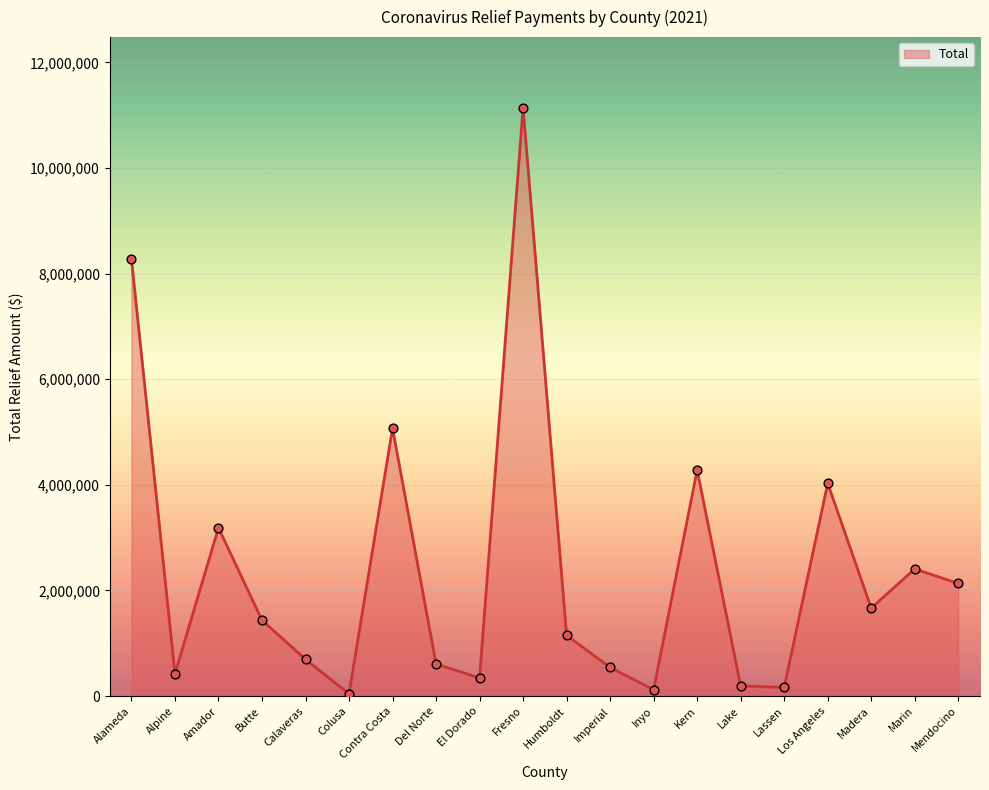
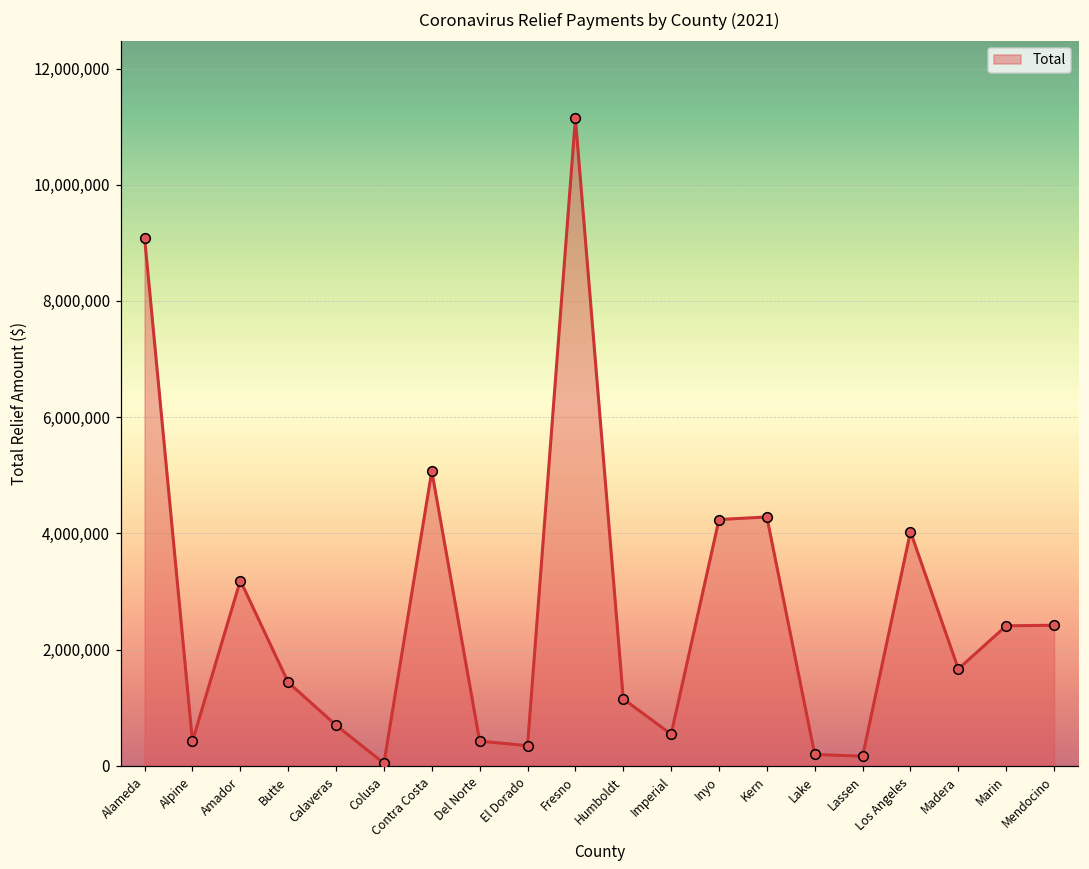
Alameda: 8,300,000 -> 9,100,000
Del Norte: 600,000 -> 400,000
Inyo: 100,000 -> 4,200,000
Mendocino: 2,100,000 -> 2,400,000
